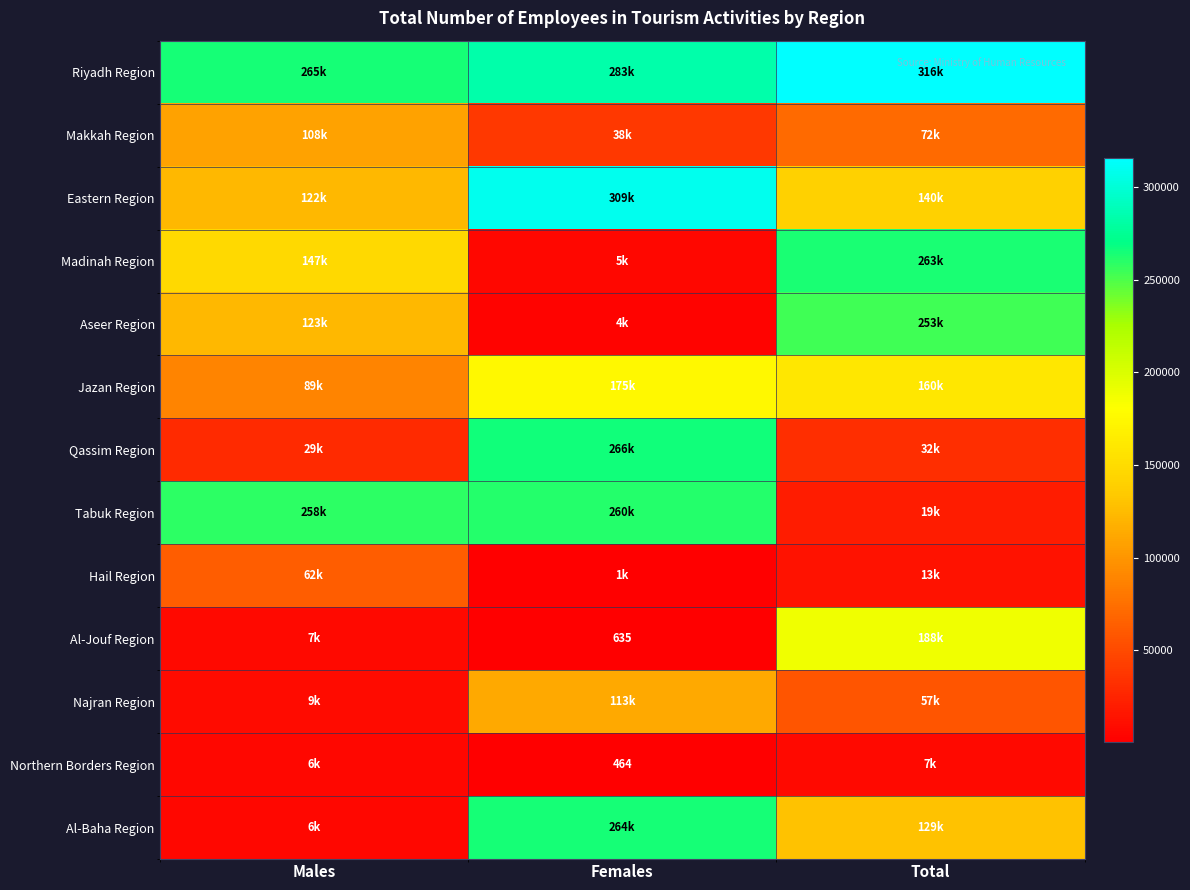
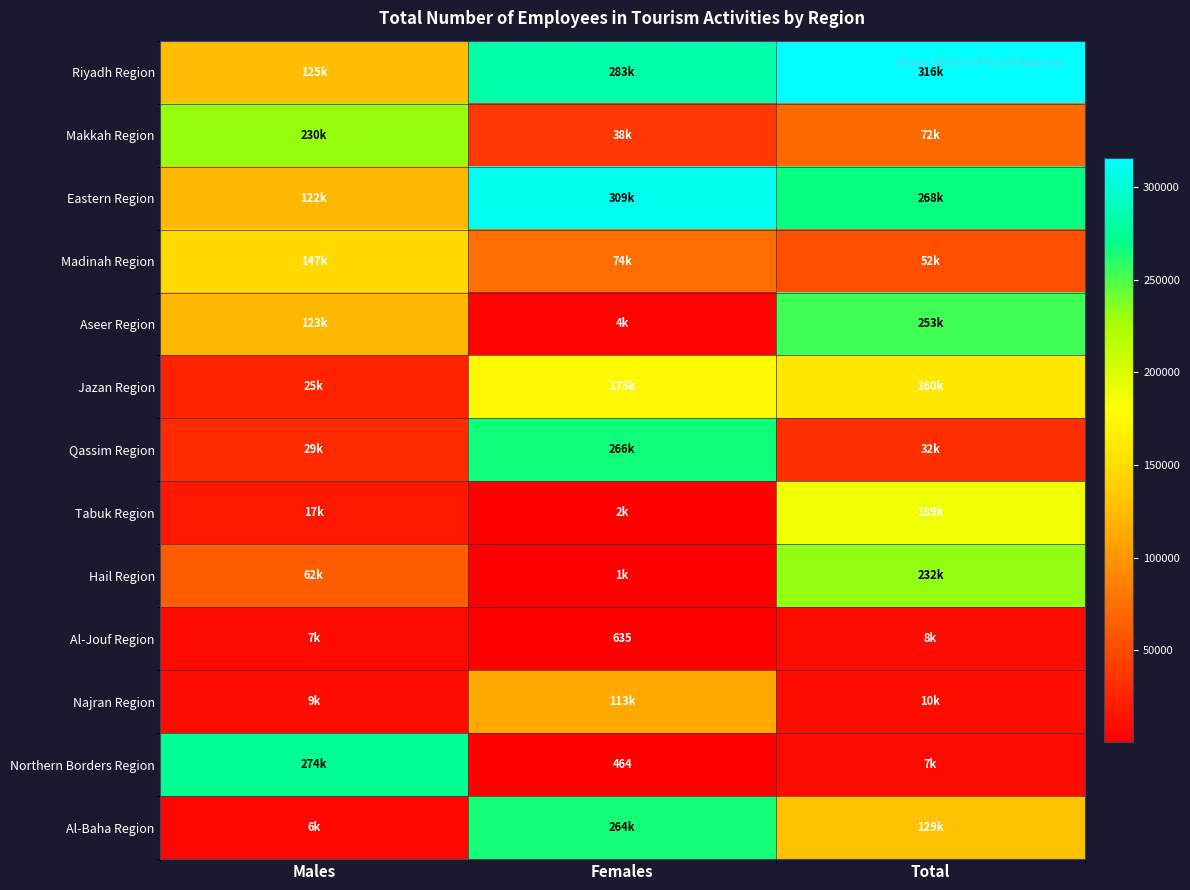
Riyadh Region, Males: 265k -> 125k
Makkah Region, Males: 108k -> 230k
Eastern Region, Total: 140k -> 268k
Madinah Region, Females: 5k -> 74k
Madinah Region, Total: 263k -> 52k
Jazan Region, Males: 89k -> 25k
Tabuk Region, Males: 258k -> 17k
Tabuk Region, Females: 260k -> 2k
Tabuk Region, Total: 19k -> 189k
Hail Region, Total: 13k -> 232k
Al-Jouf Region, Total: 188k -> 8k
Najran Region, Total: 57k -> 10k
Northern Borders Region, Males: 6k -> 274k
